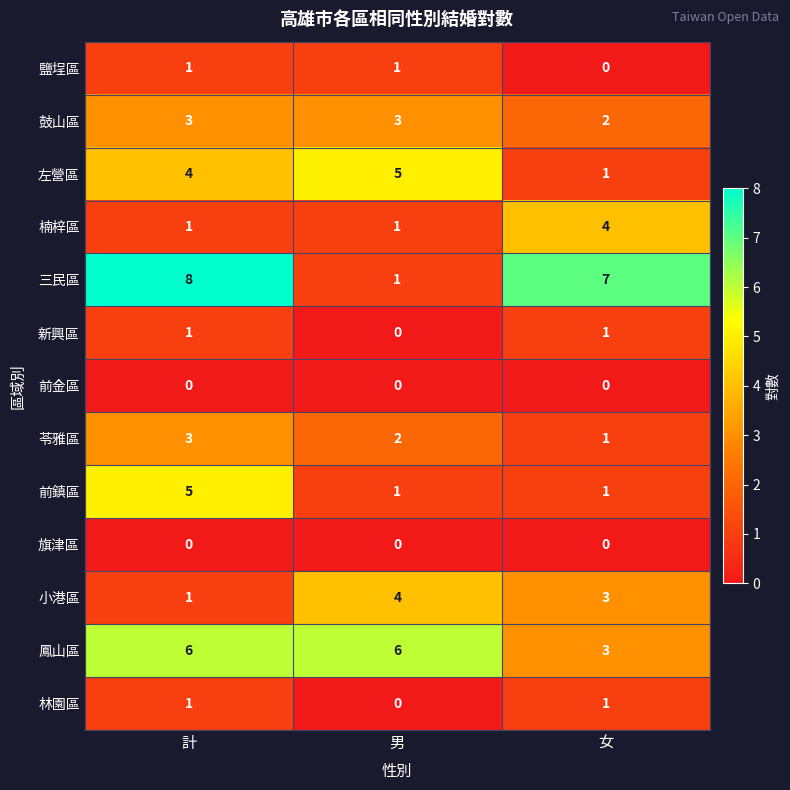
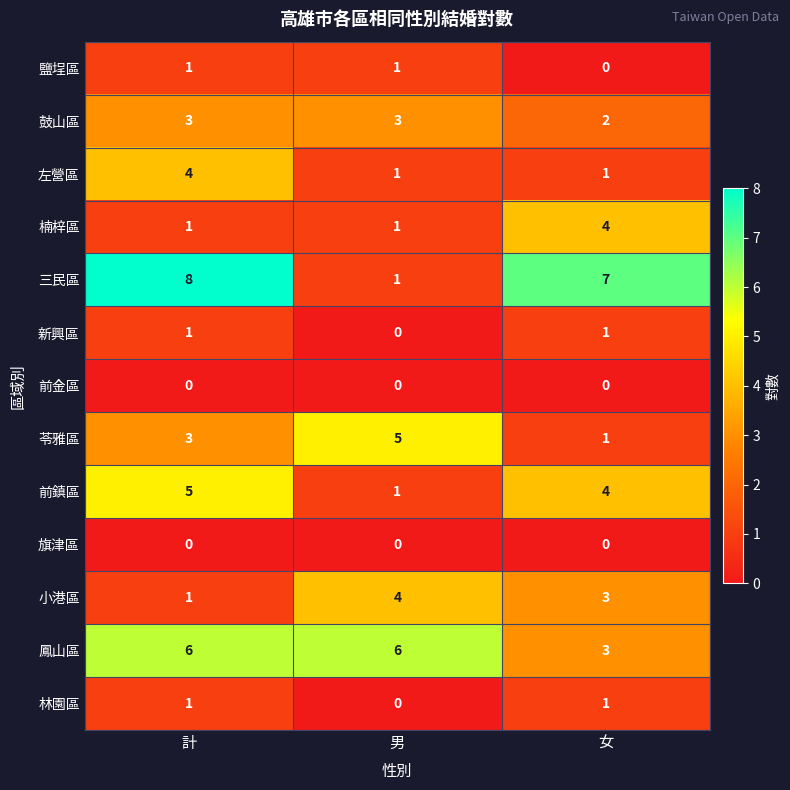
左營區, 男: 5 -> 1
苓雅區, 男: 2 -> 5
前鎮區, 女: 1 -> 4
